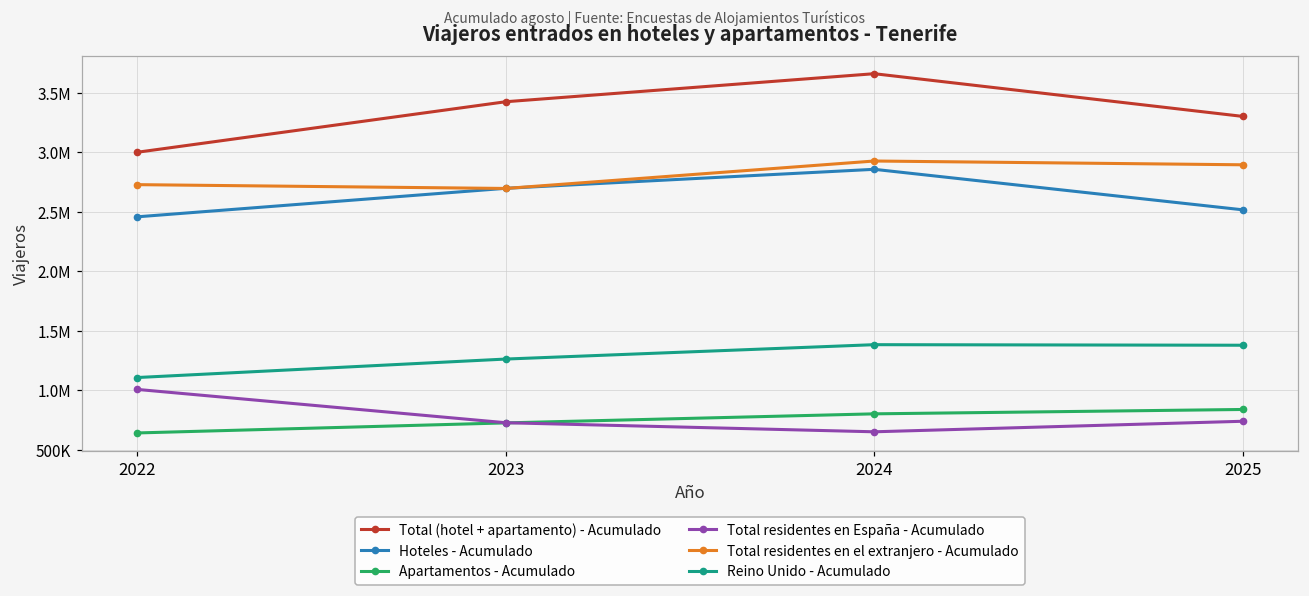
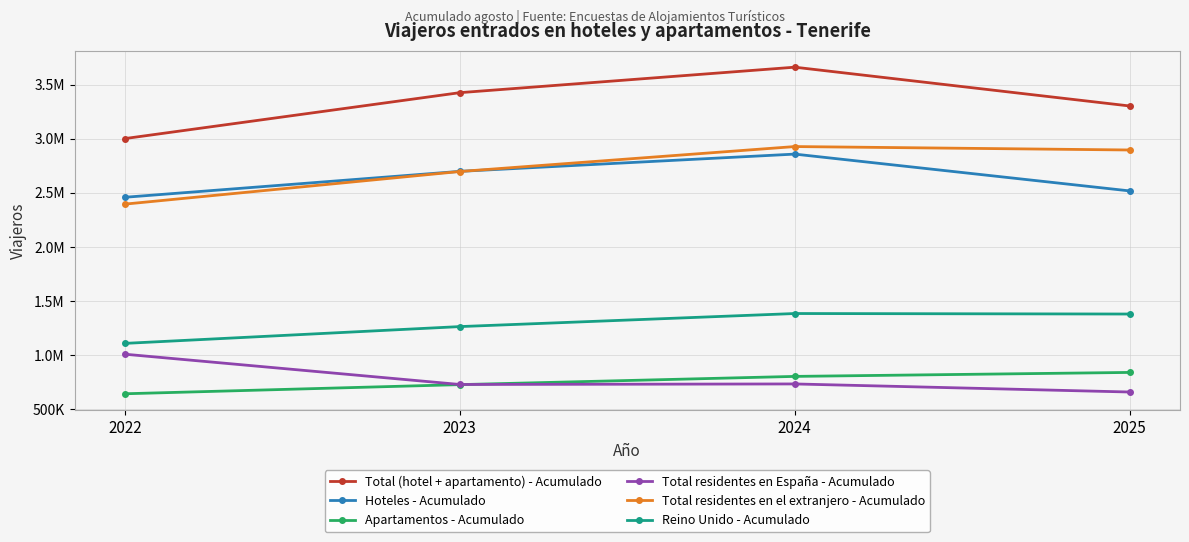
Total residentes en el extranjero - Acumulado, 2022: 2730000 -> 2400000
Total residentes en España - Acumulado, 2024: 650000 -> 730000
Total residentes en España - Acumulado, 2025: 740000 -> 660000
